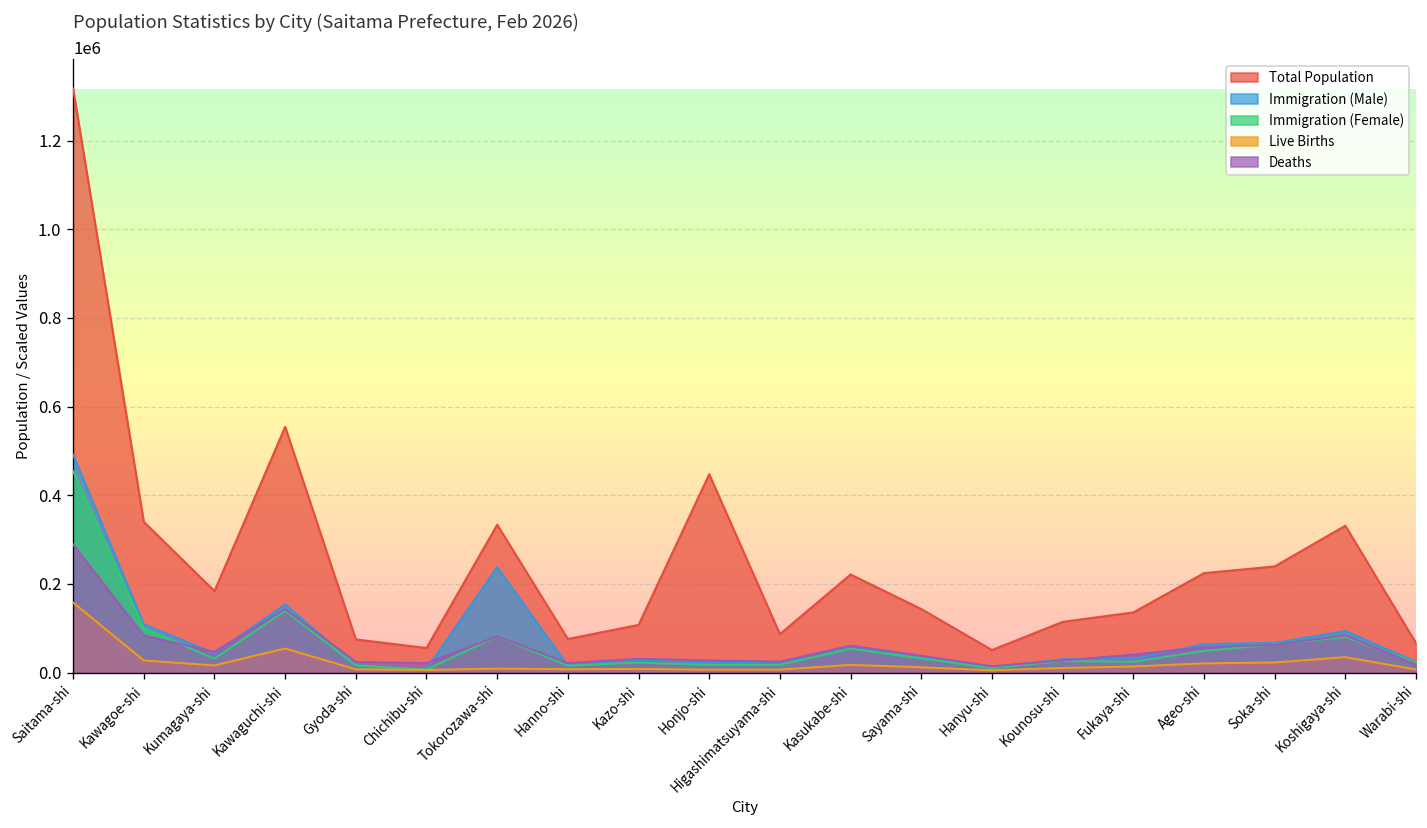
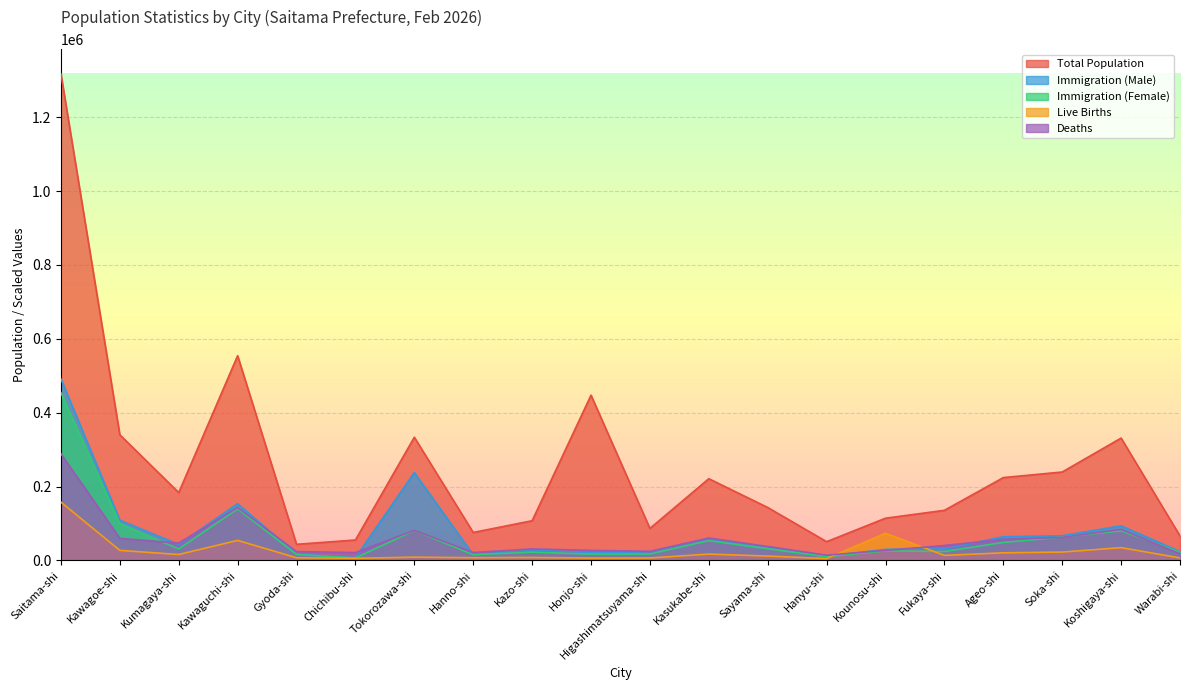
Deaths, Kawagoe-shi: 80000 -> 60000
Total Population, Gyoda-shi: 70000 -> 40000
Live Births, Kounosu-shi: 10000 -> 70000
